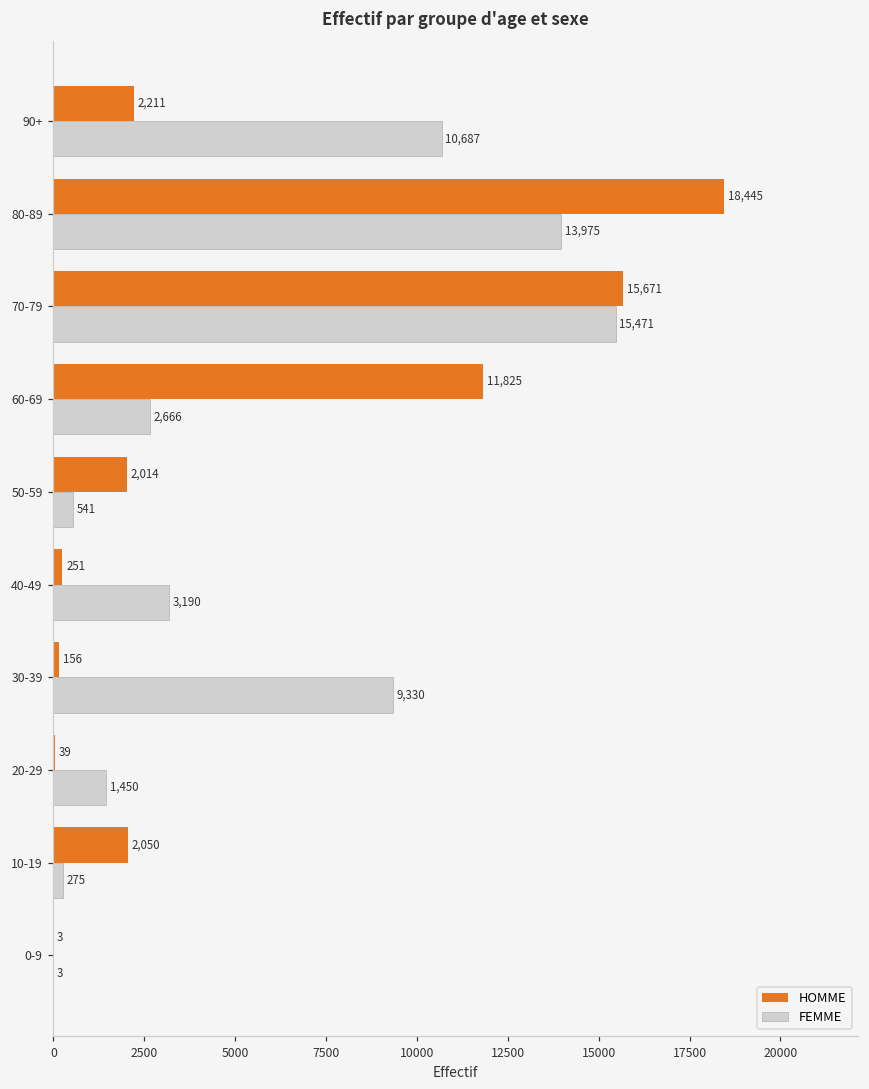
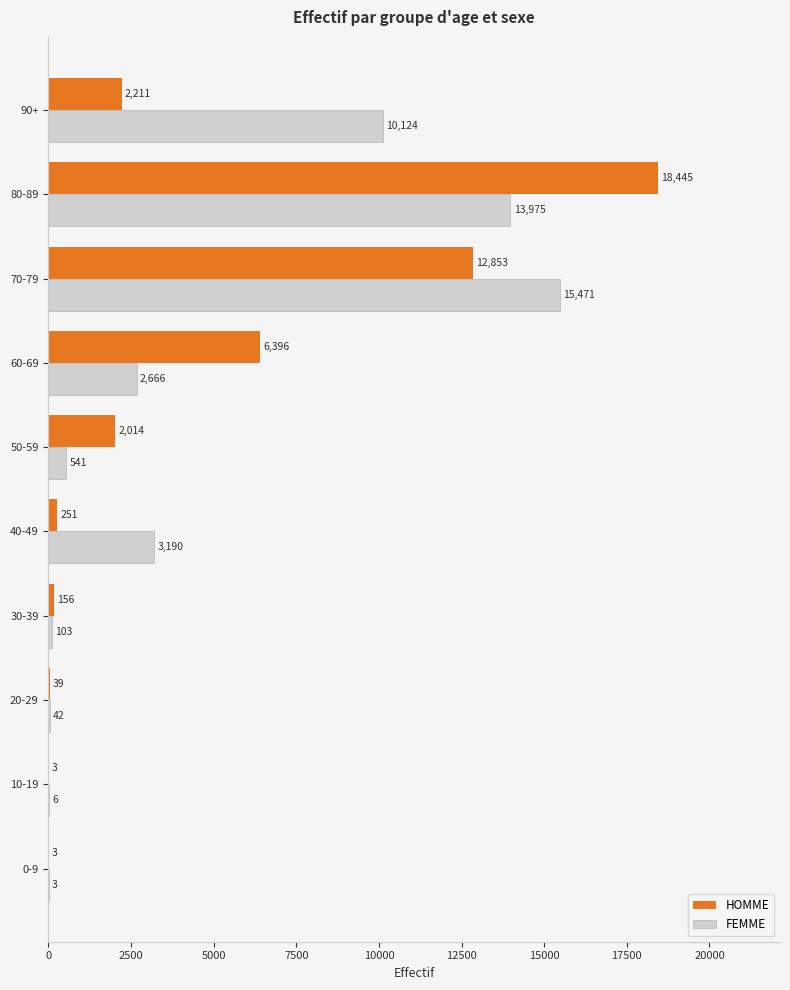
FEMME, 90+: 10,687 -> 10,124
HOMME, 70-79: 15,671 -> 12,853
HOMME, 60-69: 11,825 -> 6,396
FEMME, 30-39: 9,330 -> 103
FEMME, 20-29: 1,450 -> 42
HOMME, 10-19: 2,050 -> 3
FEMME, 10-19: 275 -> 6
